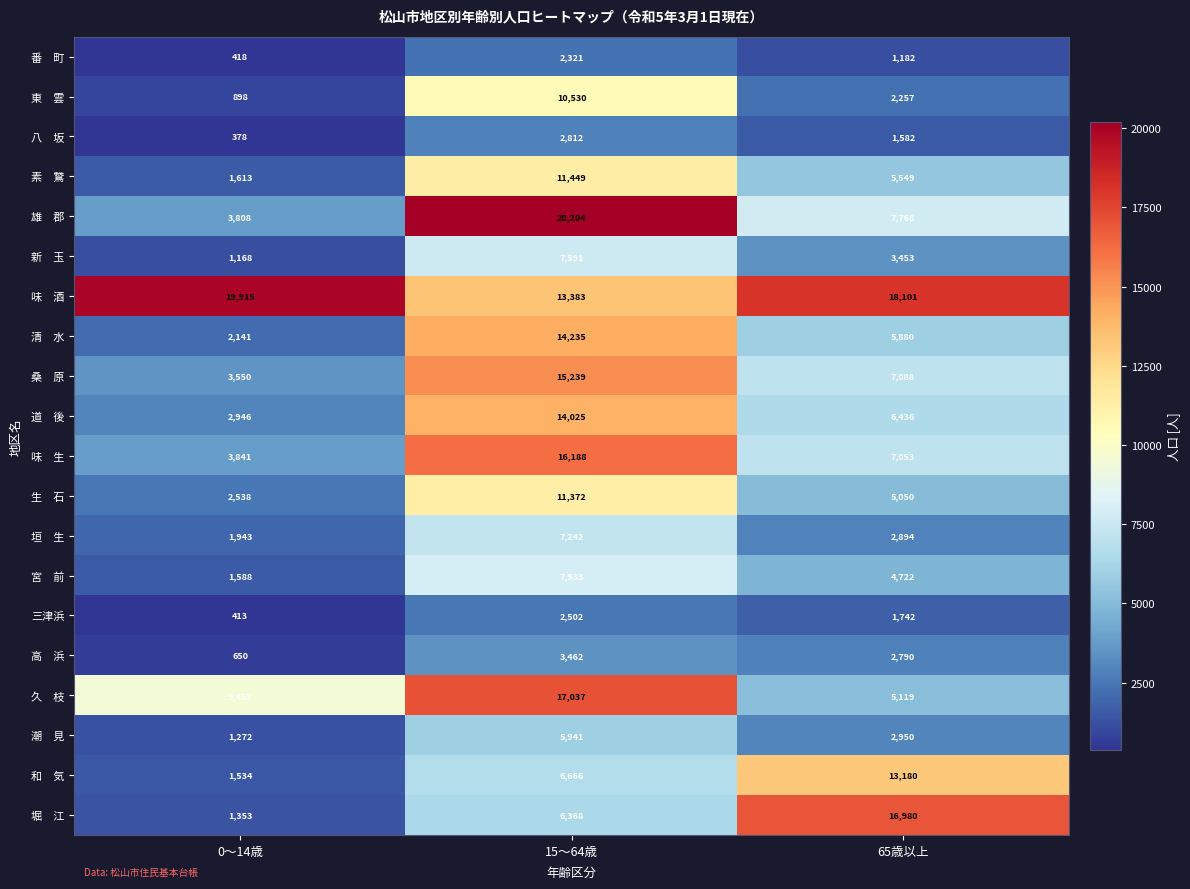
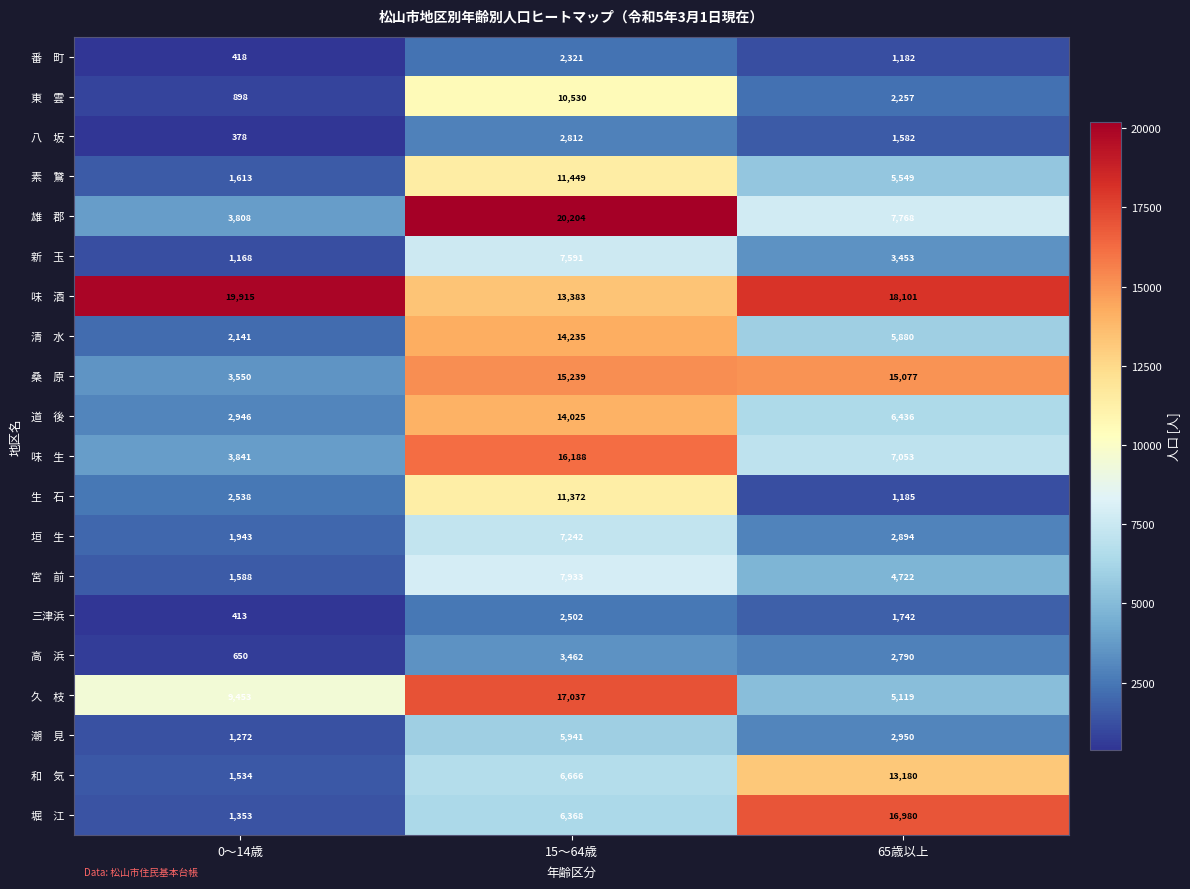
桑 原, 65歳以上: 7,088 -> 15,077
生 石, 65歳以上: 5,050 -> 1,185
